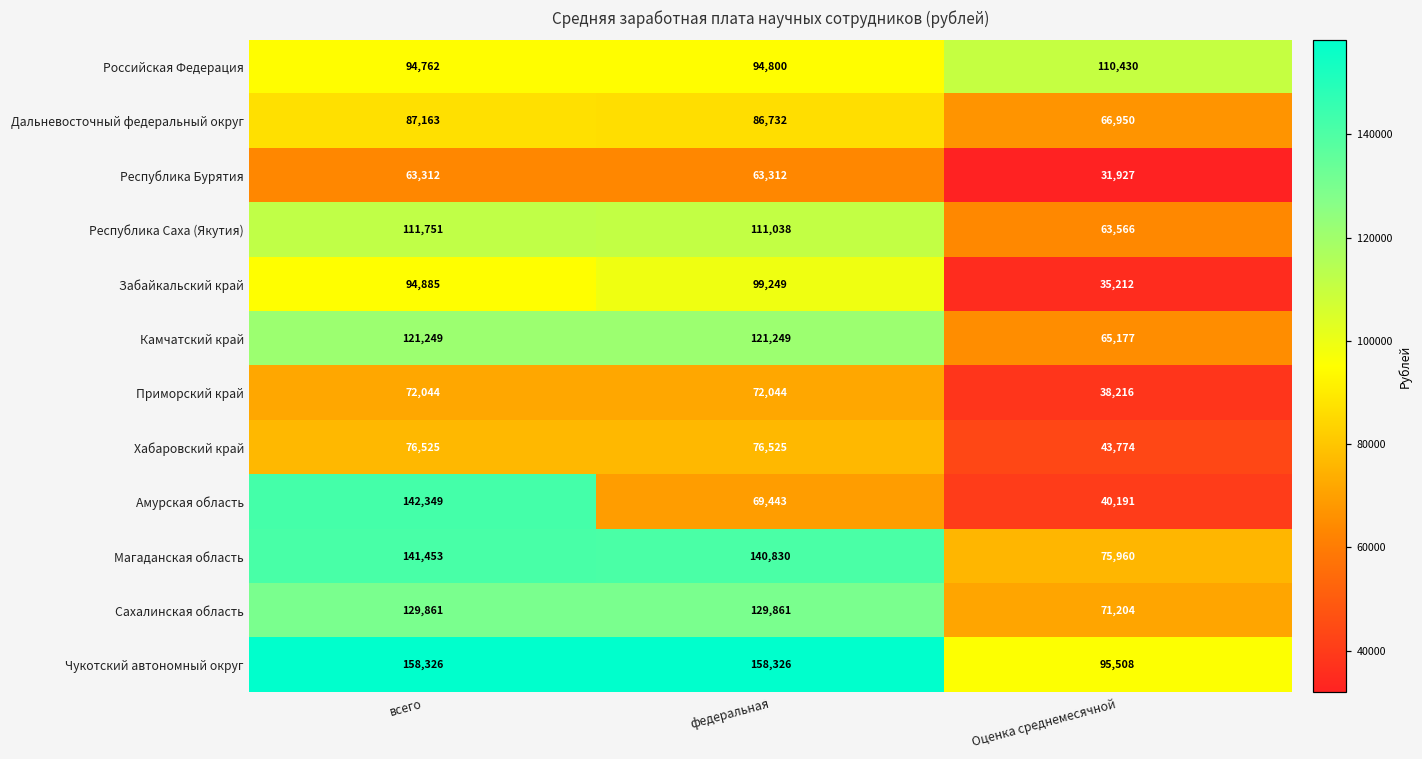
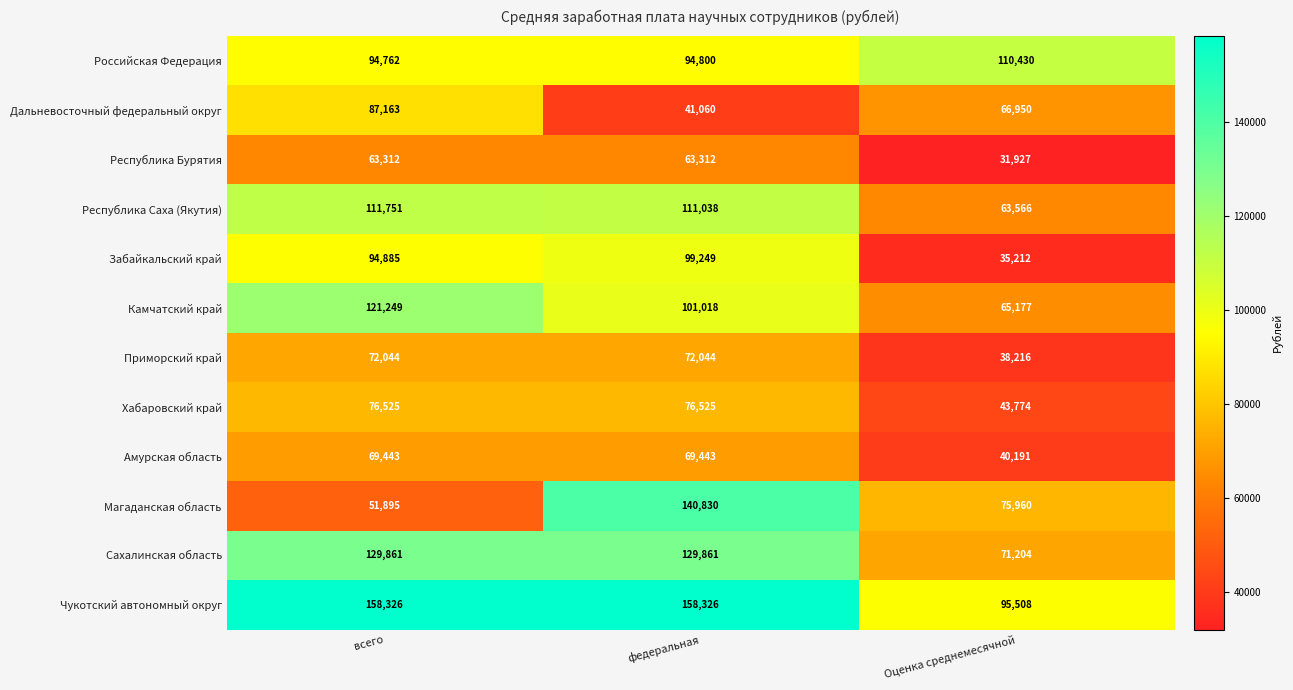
Дальневосточный федеральный округ, федеральная: 86,732 -> 41,060
Камчатский край, федеральная: 121,249 -> 101,018
Амурская область, всего: 142,349 -> 69,443
Магаданская область, всего: 141,453 -> 51,895
